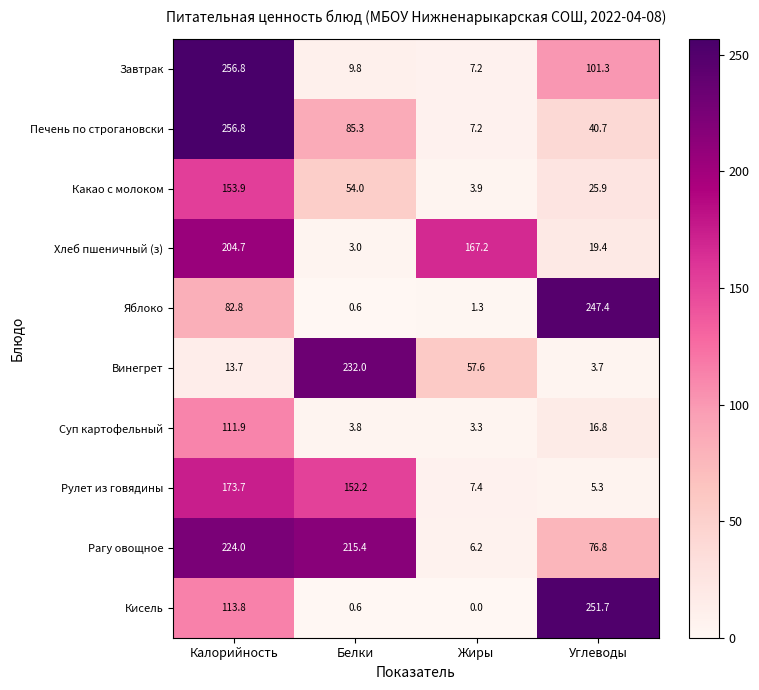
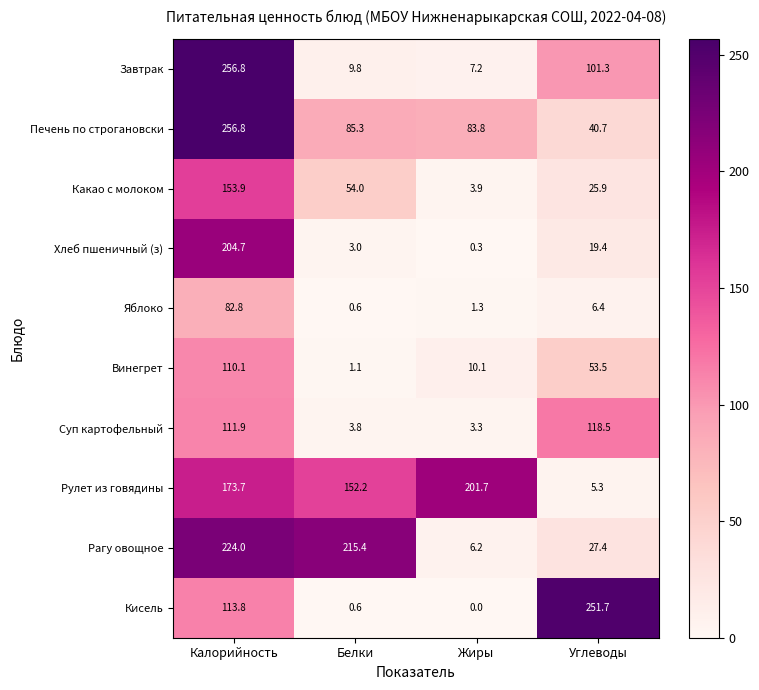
Печень по строгановски, Жиры: 7.2 -> 83.8
Хлеб пшеничный (з), Жиры: 167.2 -> 0.3
Яблоко, Углеводы: 247.4 -> 6.4
Винегрет, Калорийность: 13.7 -> 110.1
Винегрет, Белки: 232.0 -> 1.1
Винегрет, Жиры: 57.6 -> 10.1
Винегрет, Углеводы: 3.7 -> 53.5
Суп картофельный, Углеводы: 16.8 -> 118.5
Рулет из говядины, Жиры: 7.4 -> 201.7
Рагу овощное, Углеводы: 76.8 -> 27.4
